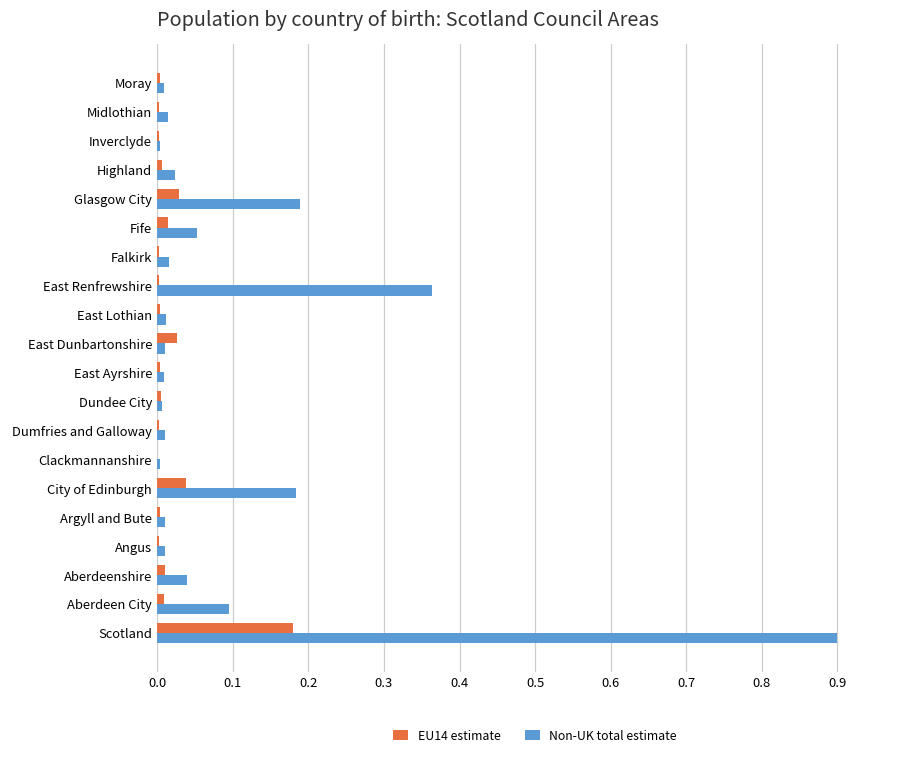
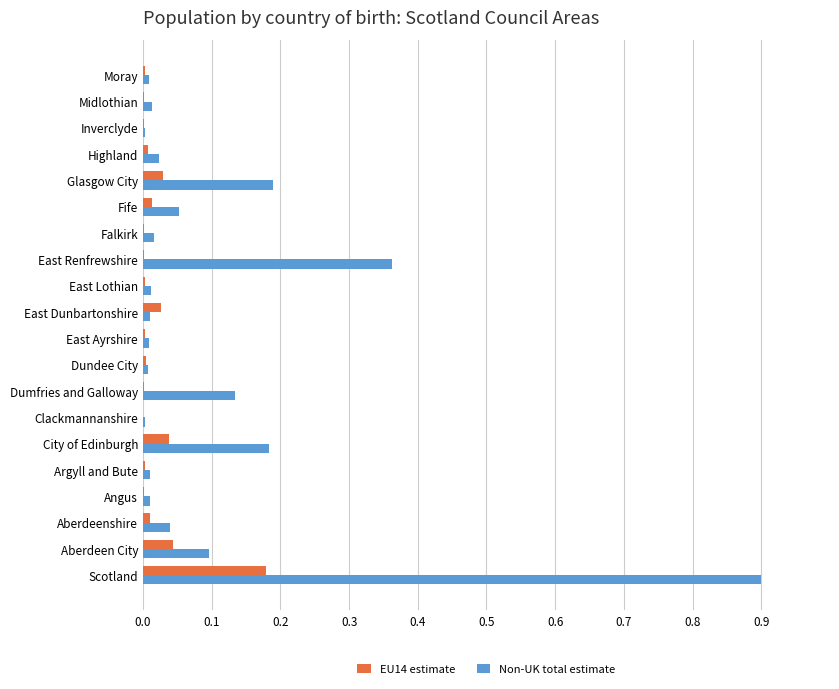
Non-UK total estimate, Dumfries and Galloway: 0.01 -> 0.13
EU14 estimate, Aberdeen City: 0.01 -> 0.04
